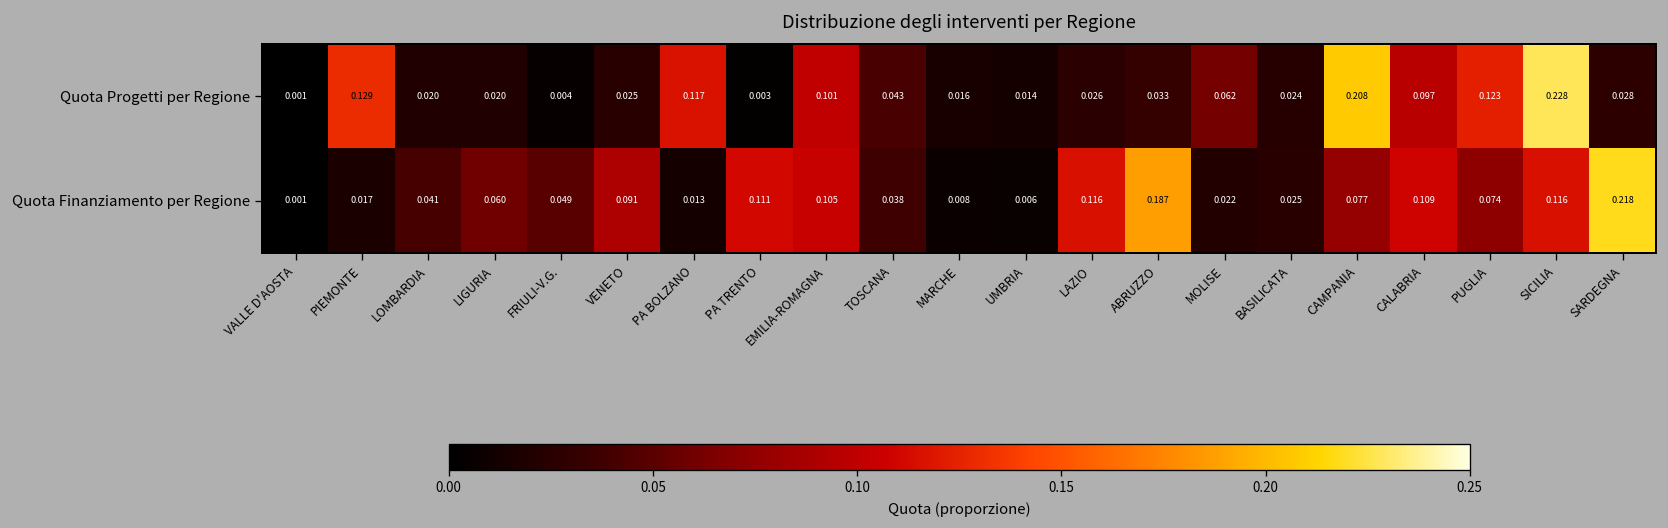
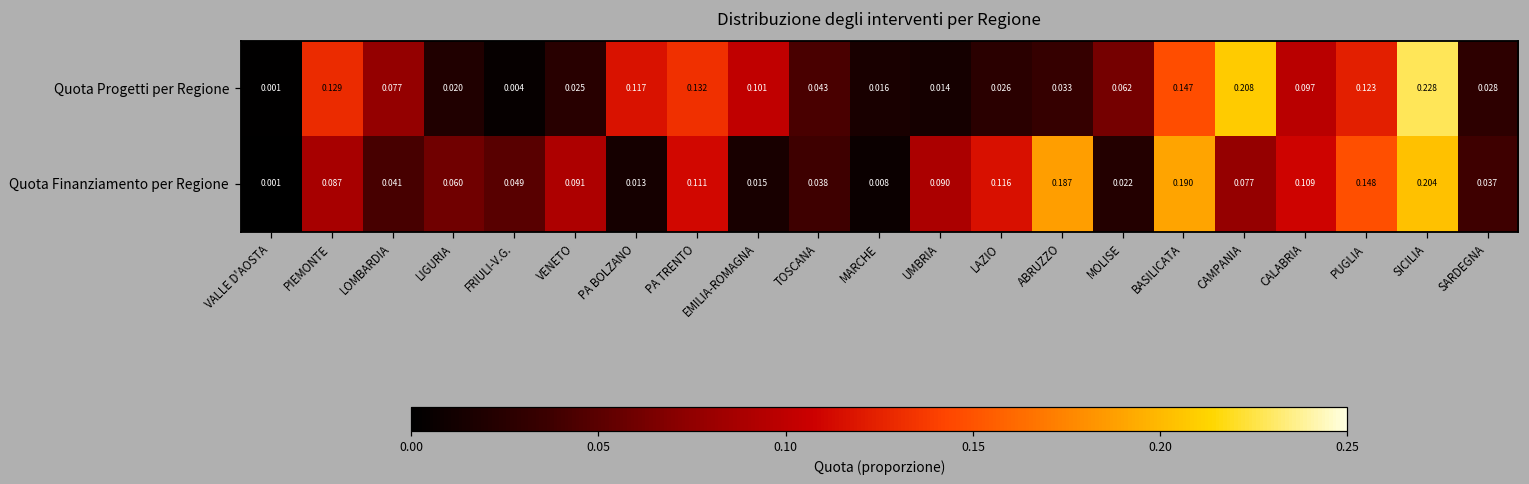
Quota Progetti per Regione, LOMBARDIA: 0.020 -> 0.077
Quota Progetti per Regione, PA TRENTO: 0.003 -> 0.132
Quota Progetti per Regione, BASILICATA: 0.024 -> 0.147
Quota Finanziamento per Regione, PIEMONTE: 0.017 -> 0.087
Quota Finanziamento per Regione, EMILIA-ROMAGNA: 0.105 -> 0.015
Quota Finanziamento per Regione, UMBRIA: 0.006 -> 0.090
Quota Finanziamento per Regione, BASILICATA: 0.025 -> 0.190
Quota Finanziamento per Regione, PUGLIA: 0.074 -> 0.148
Quota Finanziamento per Regione, SICILIA: 0.116 -> 0.204
Quota Finanziamento per Regione, SARDEGNA: 0.218 -> 0.037
